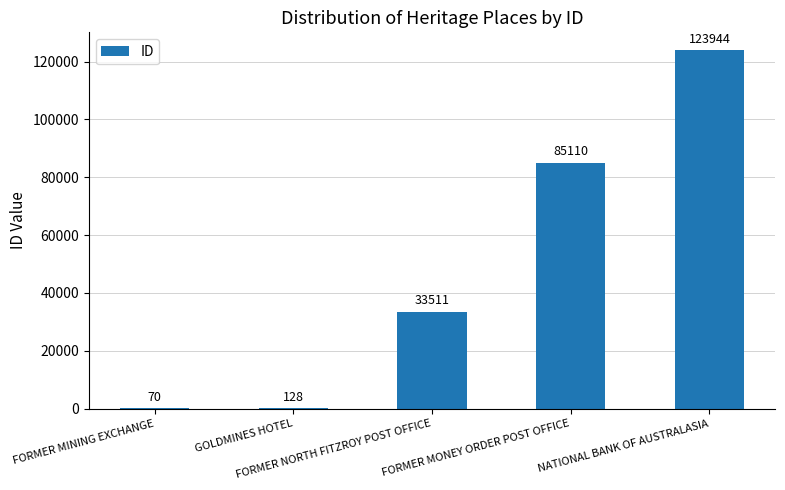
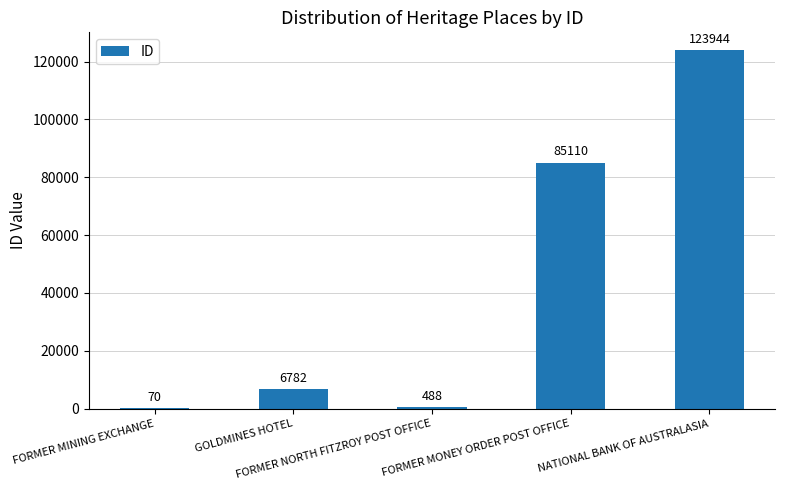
GOLDMINES HOTEL: 128 -> 6782
FORMER NORTH FITZROY POST OFFICE: 33511 -> 488
